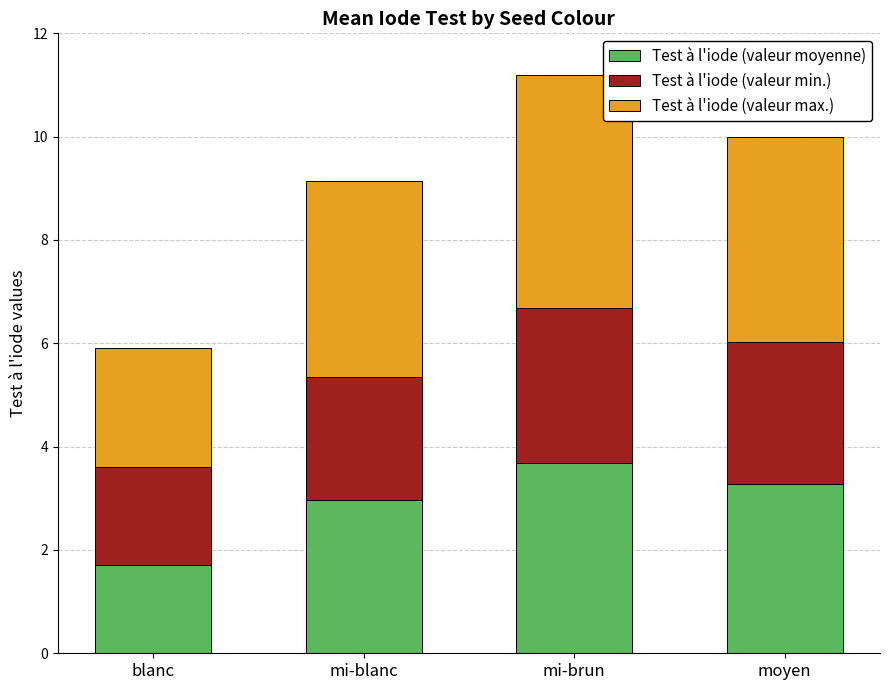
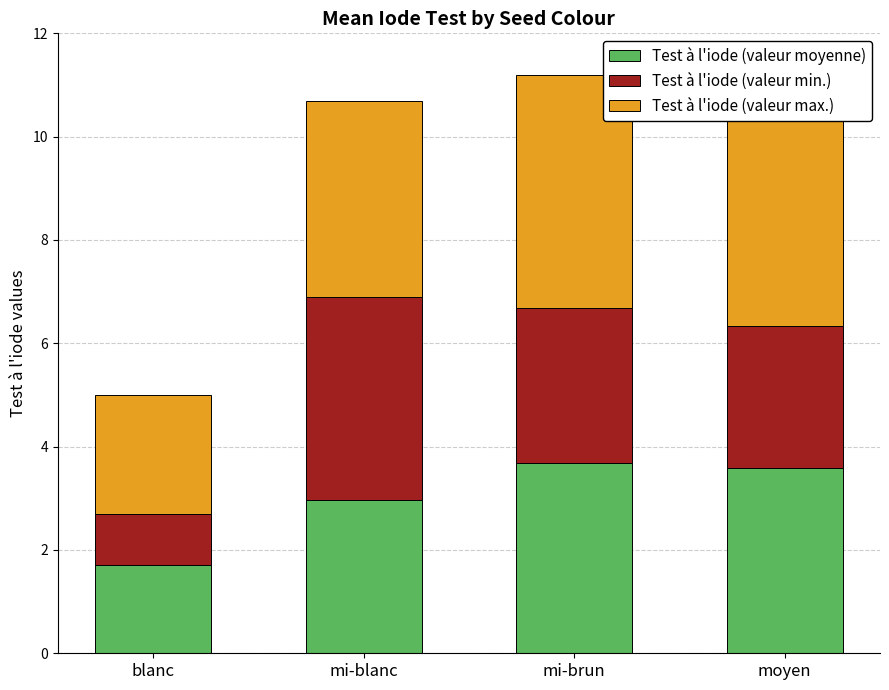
Test à l'iode (valeur min.), blanc: 1.9 -> 1.0
Test à l'iode (valeur min.), mi-blanc: 2.4 -> 3.9
Test à l'iode (valeur moyenne), moyen: 3.3 -> 3.6
